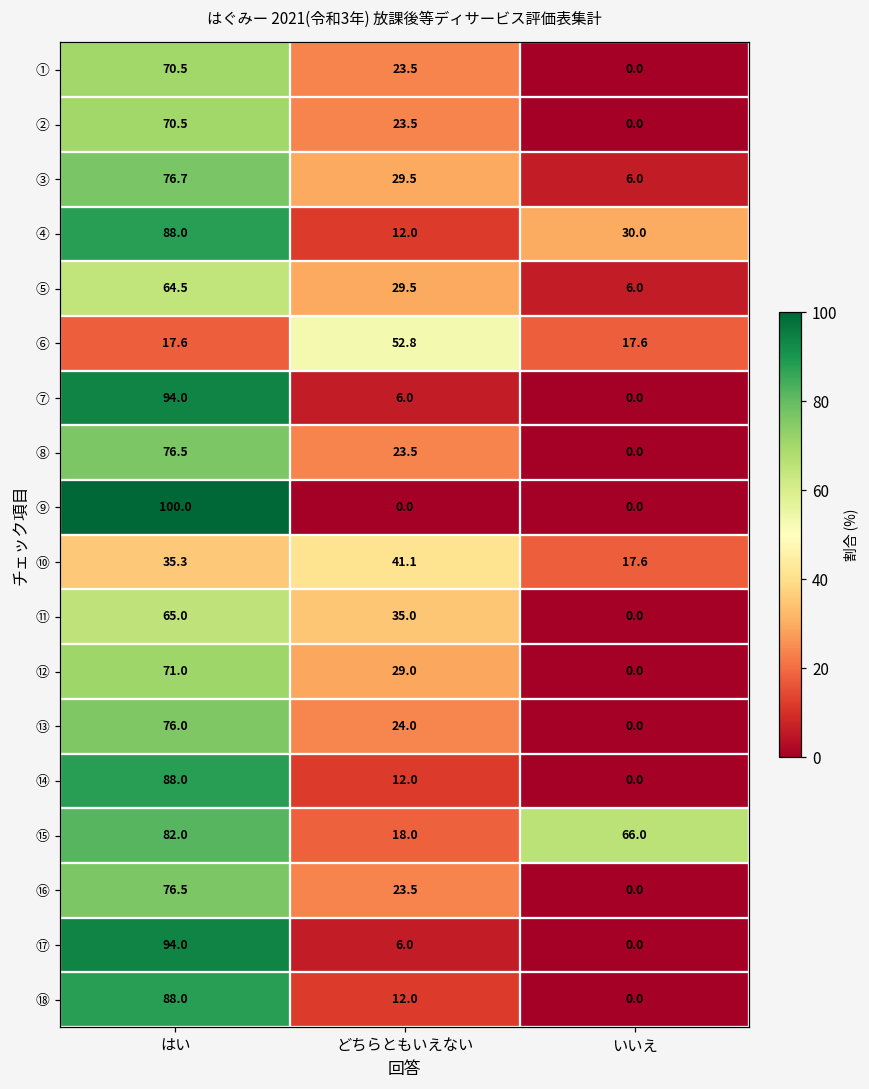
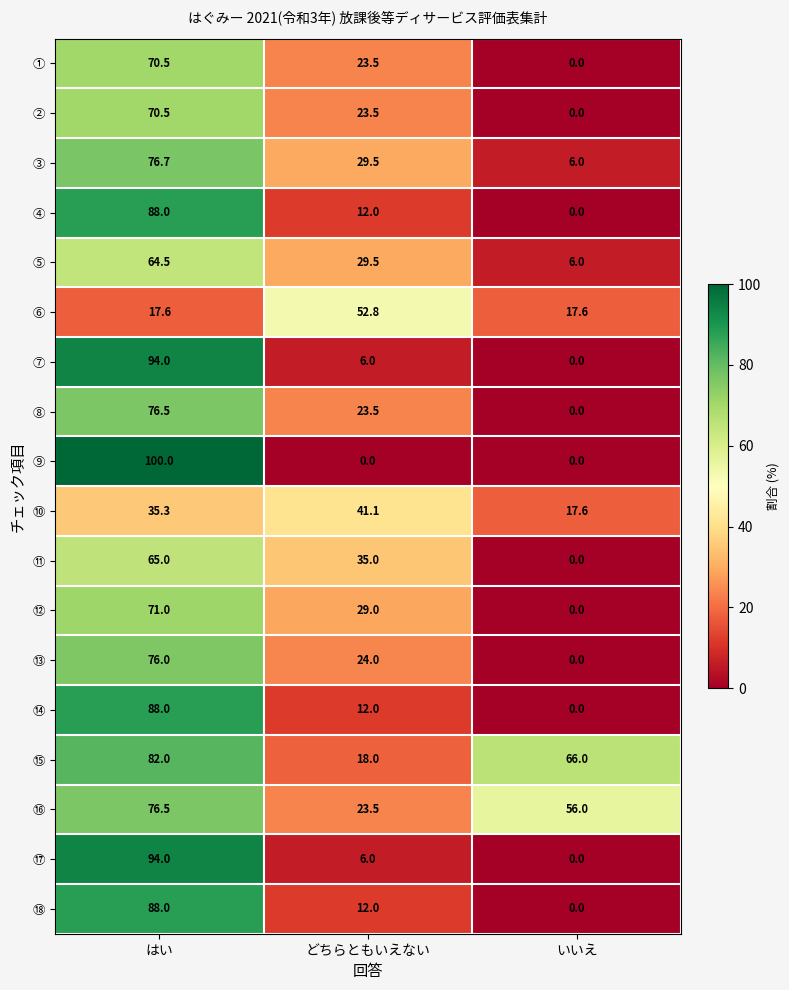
④, いいえ: 30.0 -> 0.0
⑯, いいえ: 0.0 -> 56.0
